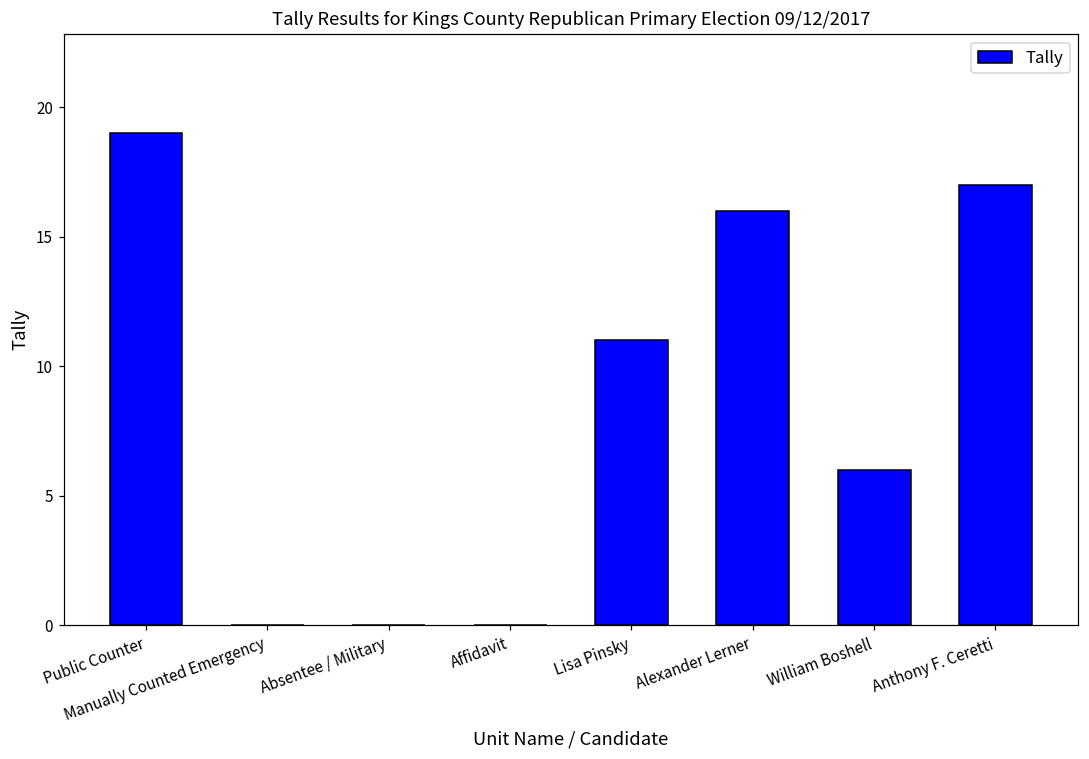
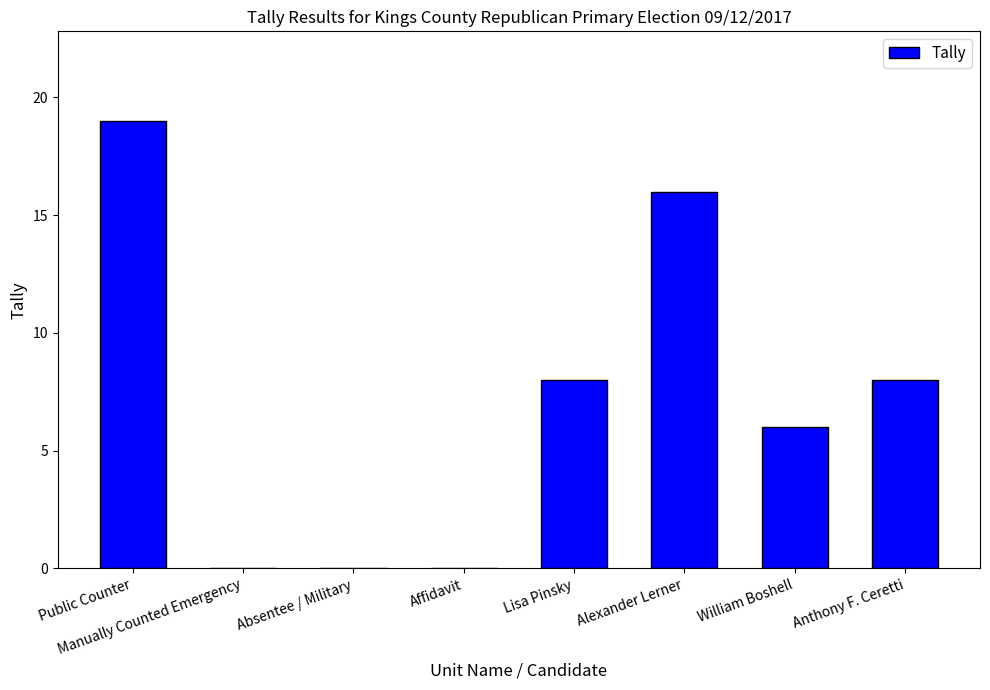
Lisa Pinsky: 11 -> 8
Anthony F. Ceretti: 17 -> 8
